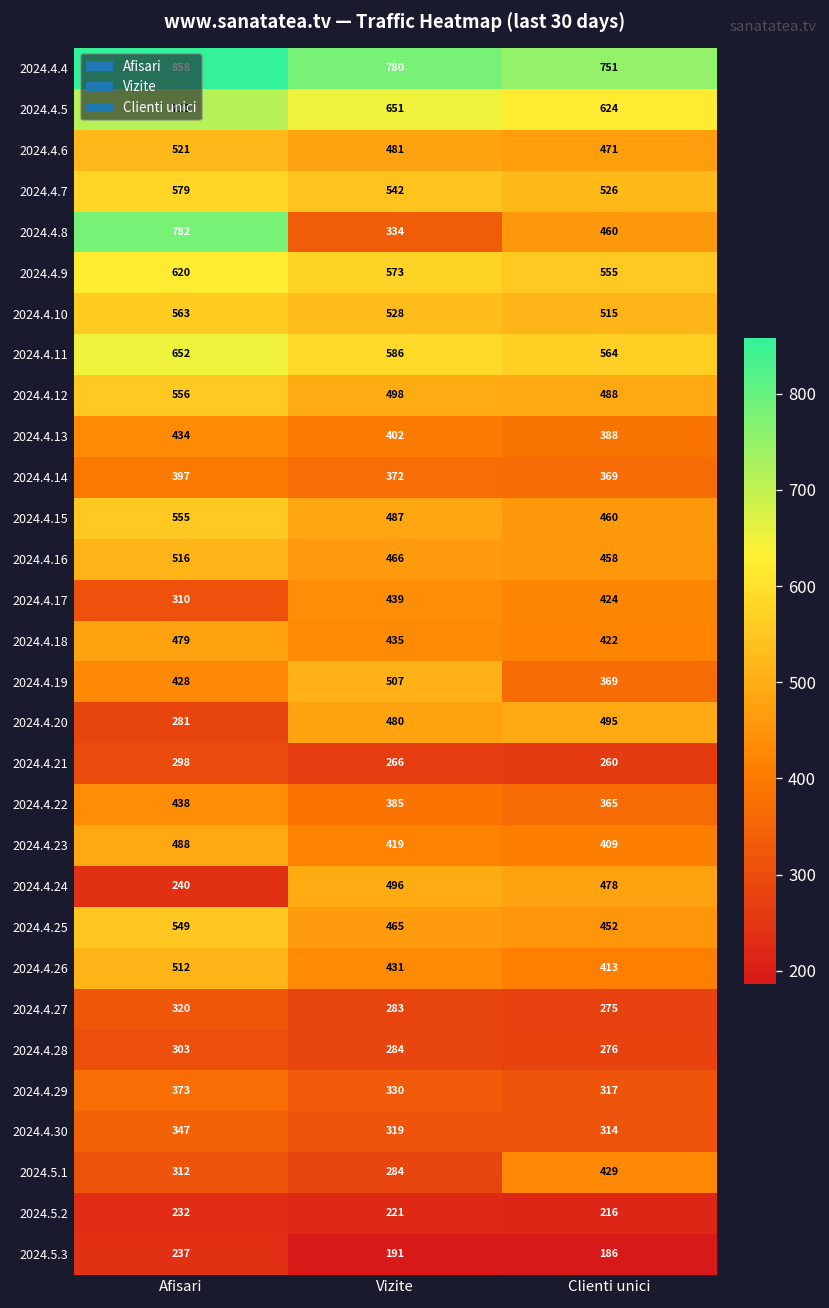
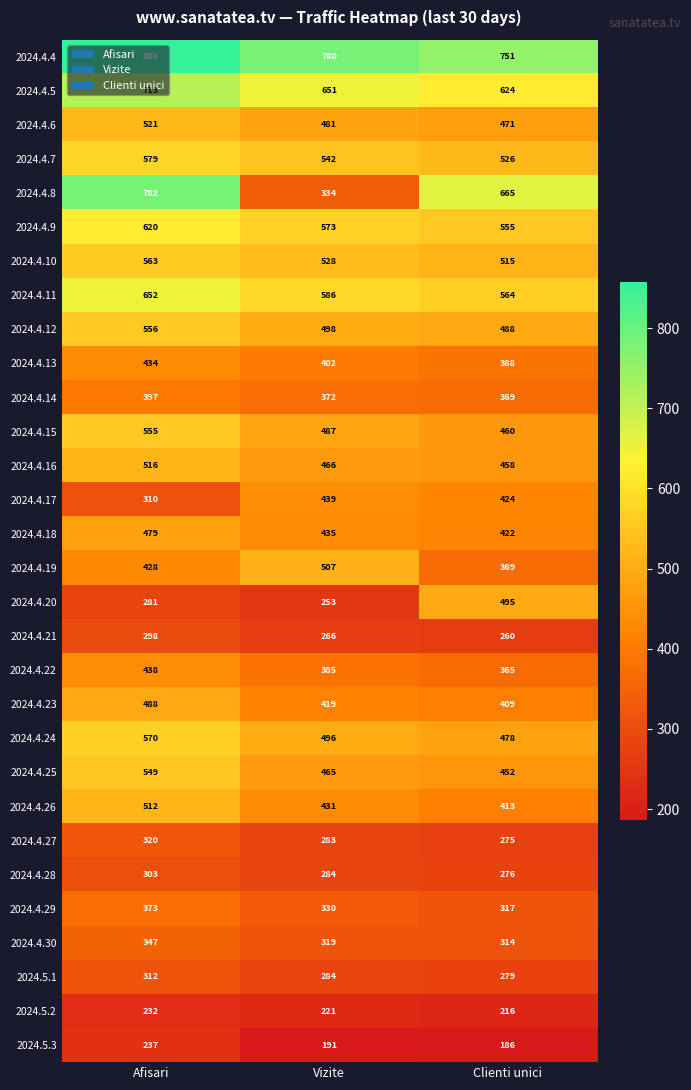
2024.4.8, Clienti unici: 460 -> 665
2024.4.20, Vizite: 480 -> 253
2024.4.24, Afisari: 240 -> 570
2024.5.1, Clienti unici: 429 -> 279
